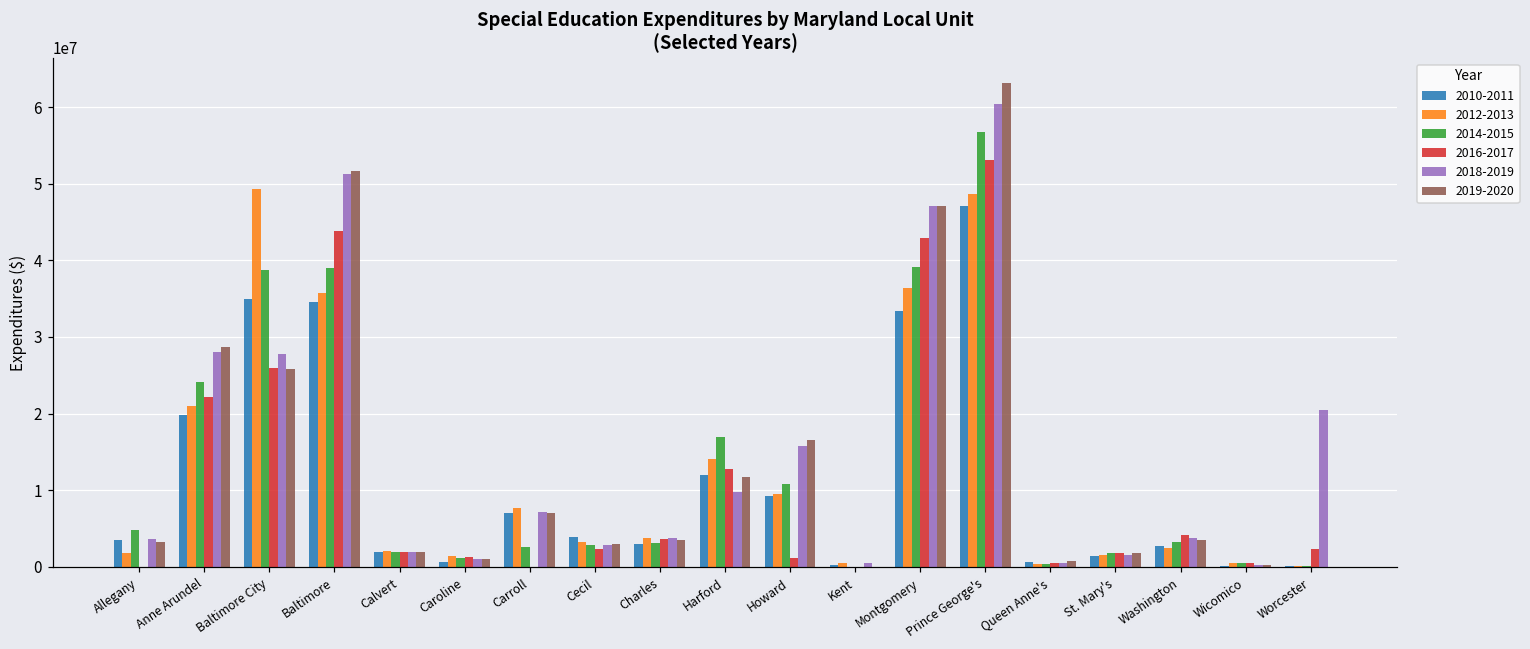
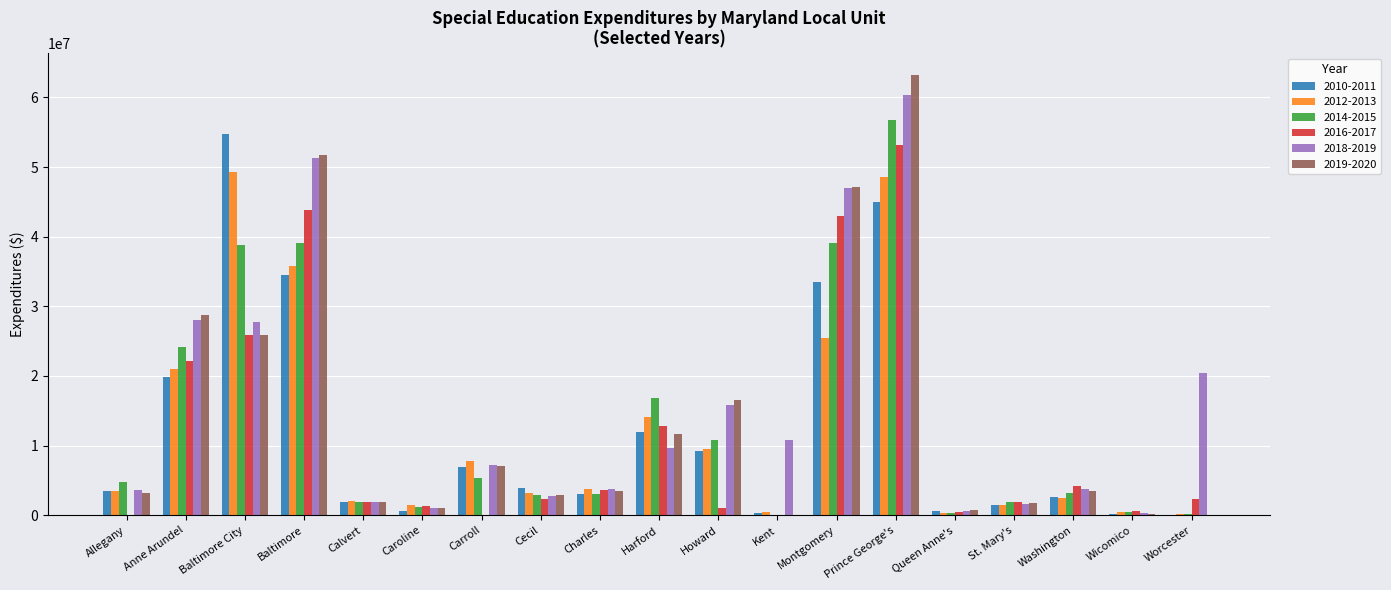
2012-2013, Allegany: 2000000 -> 3000000
2010-2011, Baltimore City: 35000000 -> 55000000
2014-2015, Carroll: 3000000 -> 5000000
2018-2019, Kent: 0 -> 11000000
2012-2013, Montgomery: 36000000 -> 25000000
2010-2011, Prince George's: 47000000 -> 45000000
